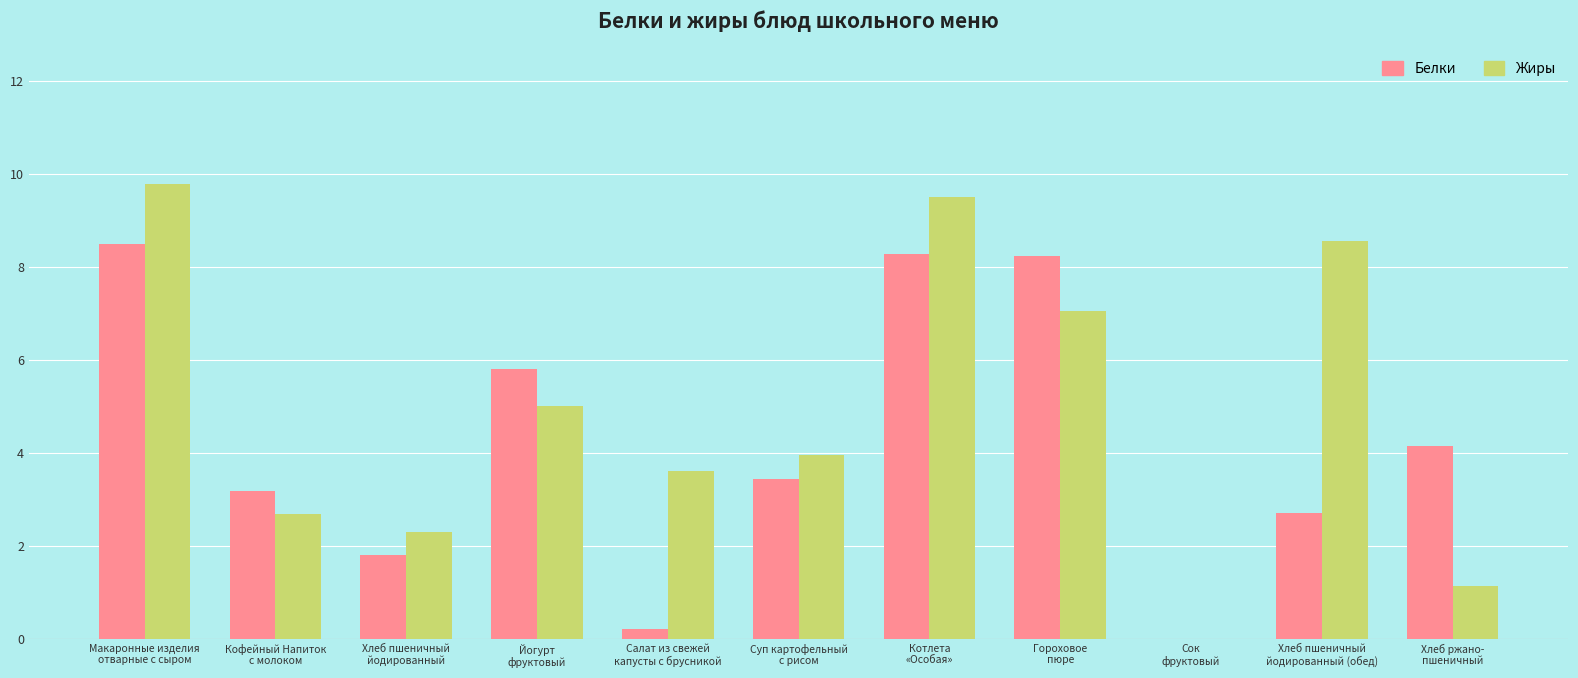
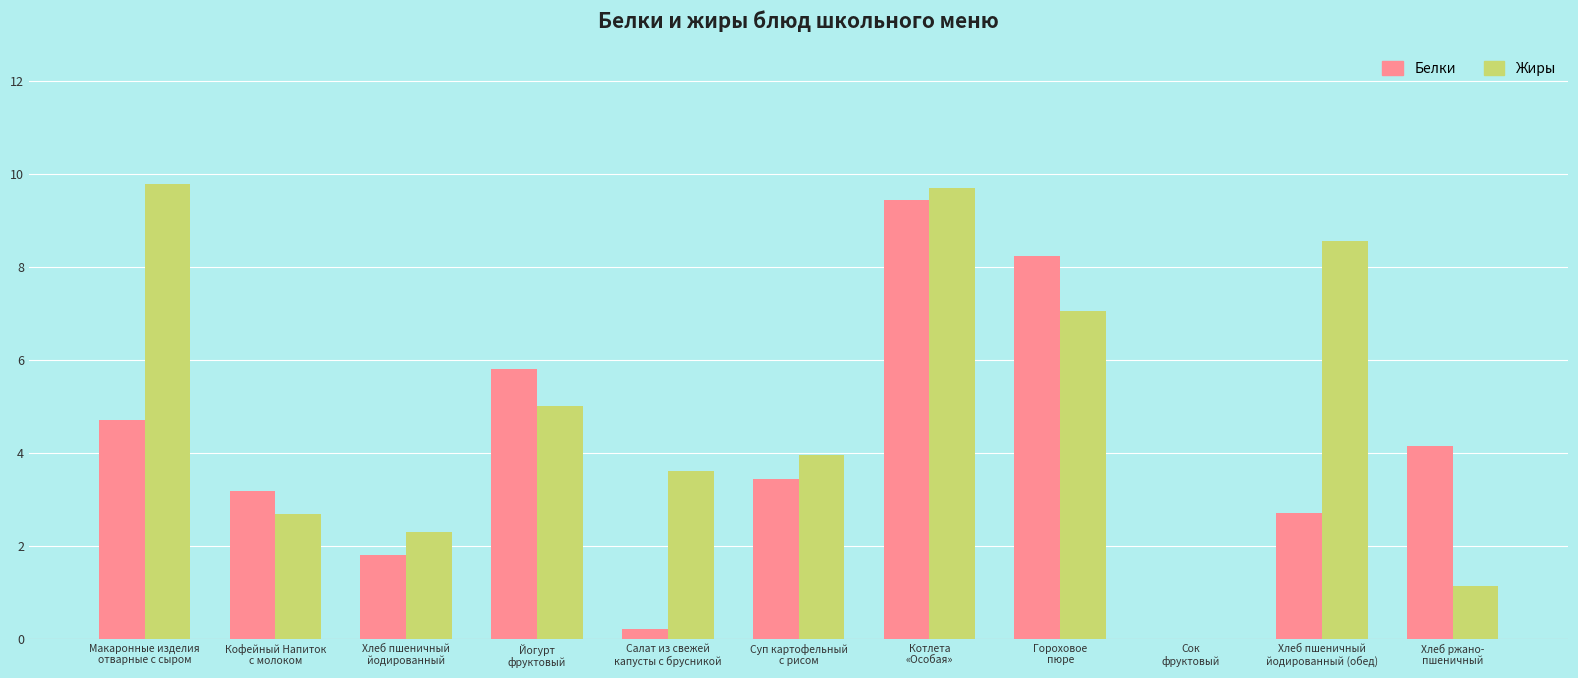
Белки, Макаронные изделия отварные с сыром: 8.5 -> 4.7
Белки, Котлета «Особая»: 8.3 -> 9.4
Жиры, Котлета «Особая»: 9.5 -> 9.7
